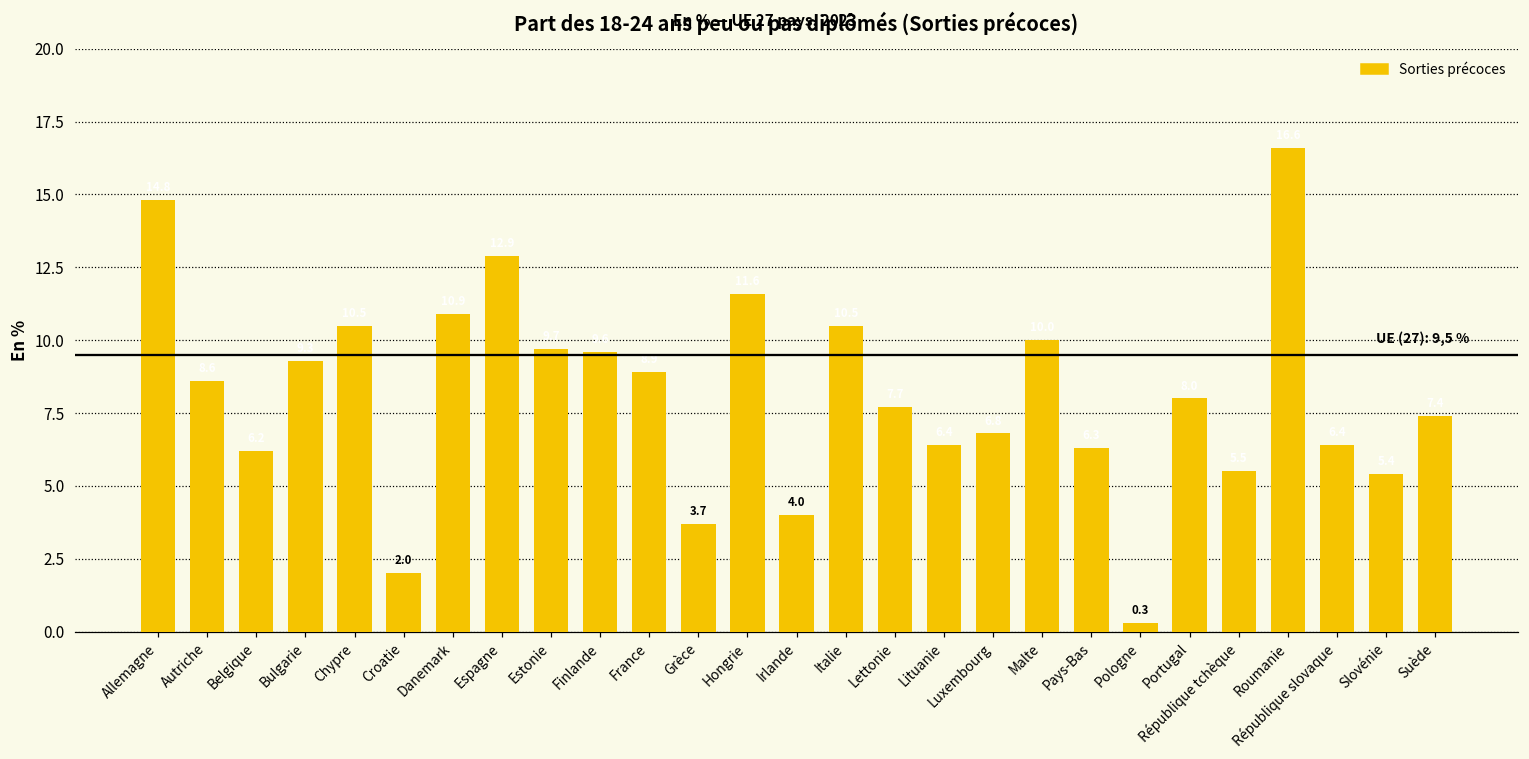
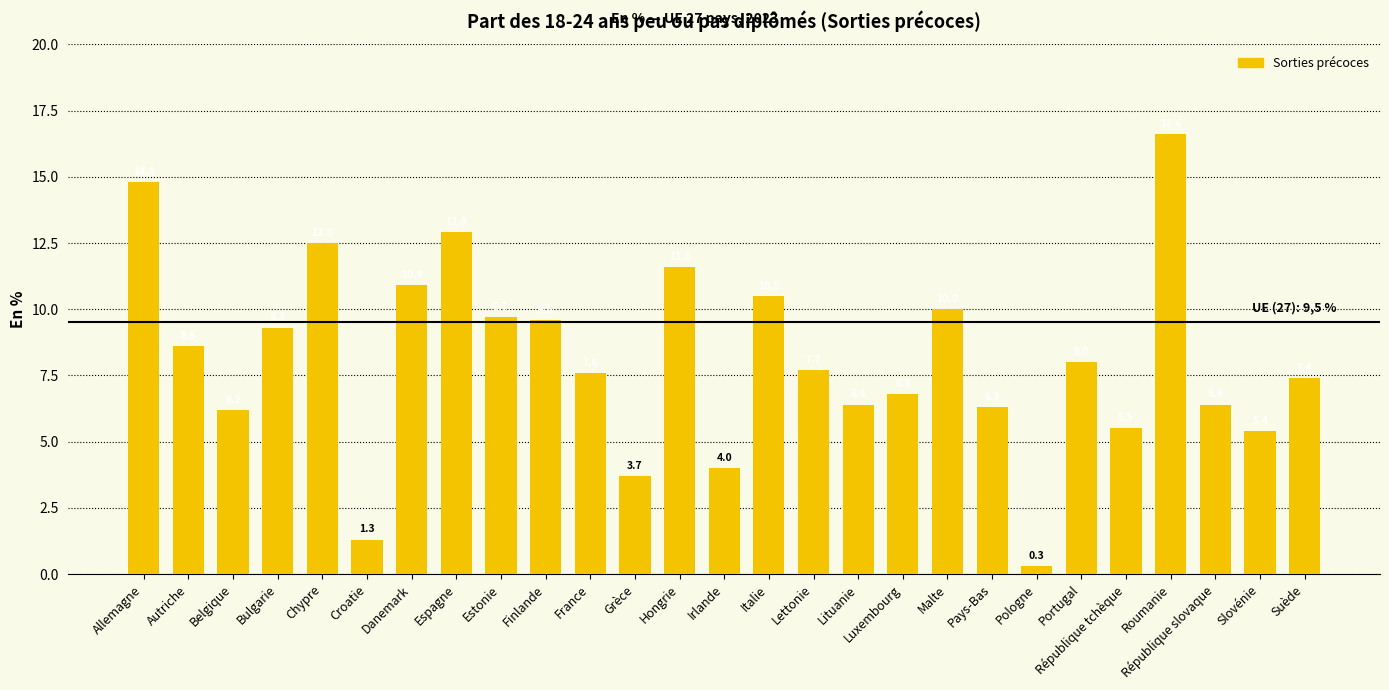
Chypre: 10.5 -> 12.5
Croatie: 2.0 -> 1.3
France: 8.9 -> 7.6
